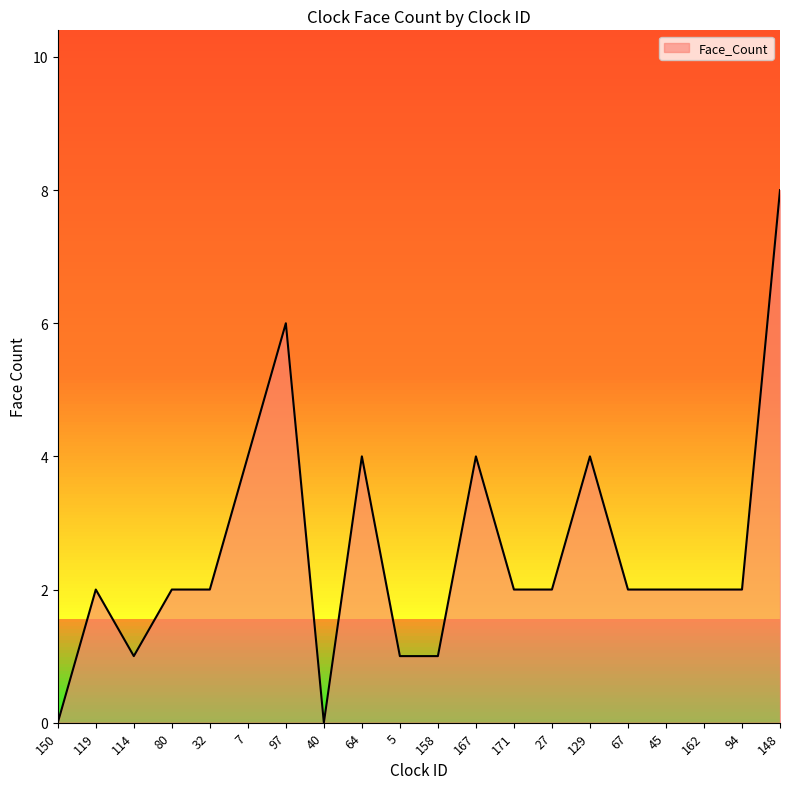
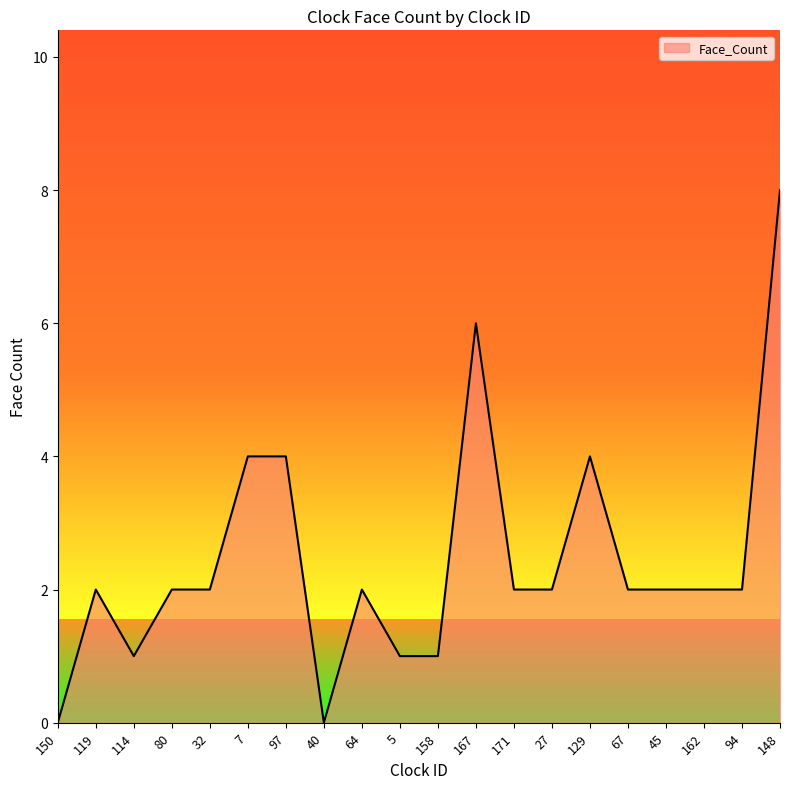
97: 6 -> 4
64: 4 -> 2
167: 4 -> 6
